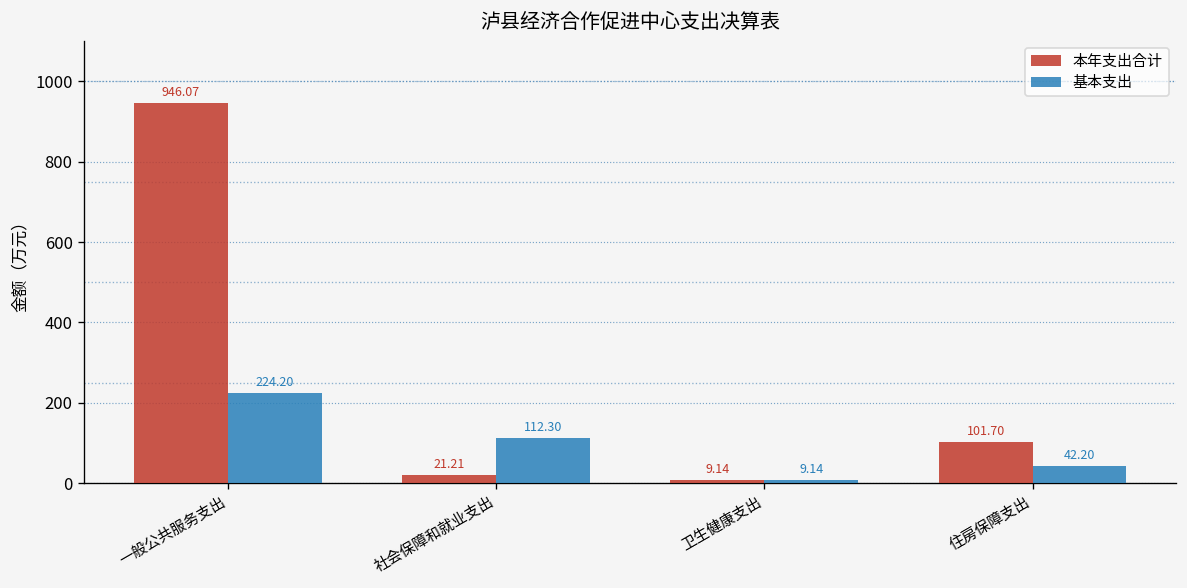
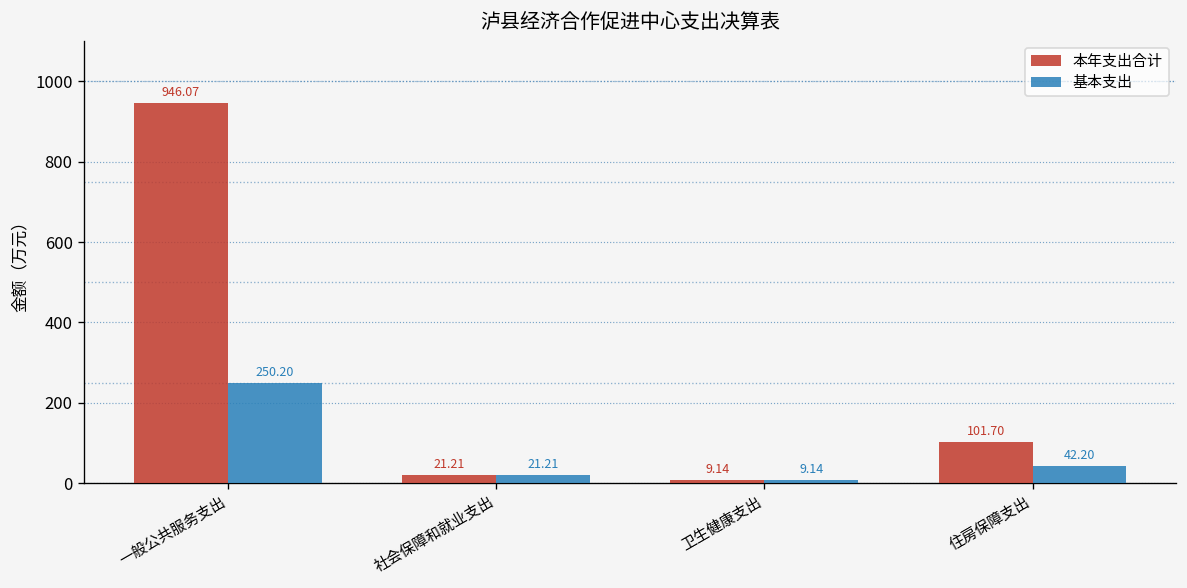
基本支出, 一般公共服务支出: 224.20 -> 250.20
基本支出, 社会保障和就业支出: 112.30 -> 21.21
